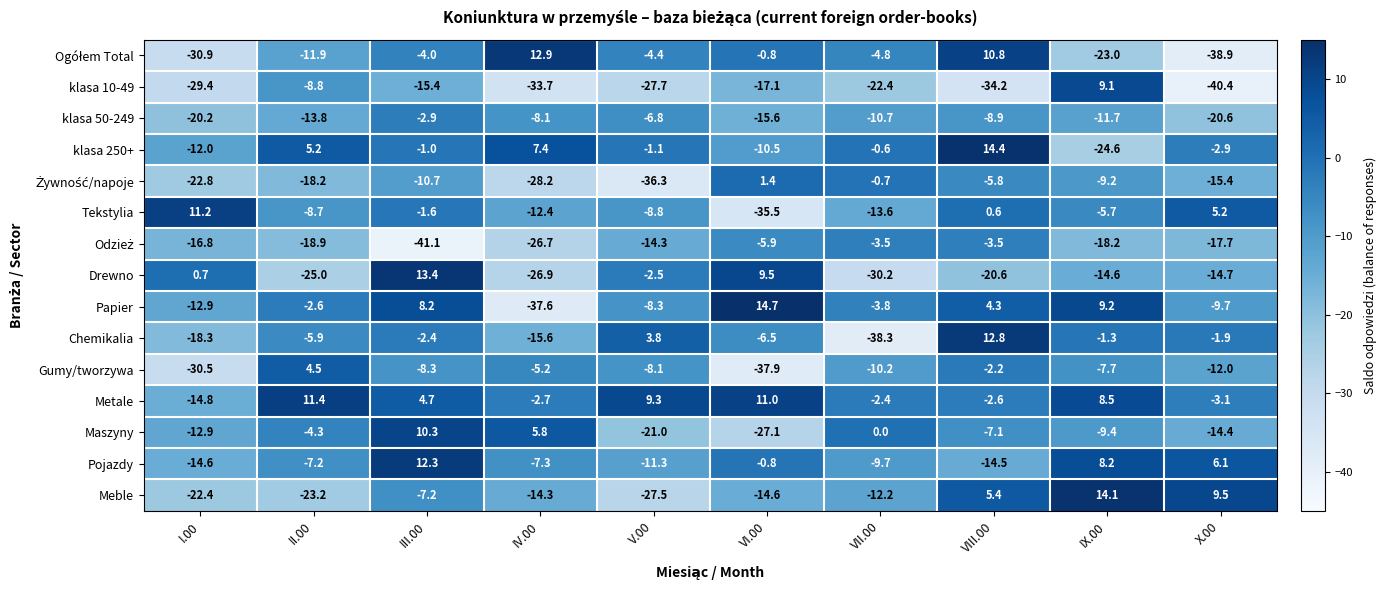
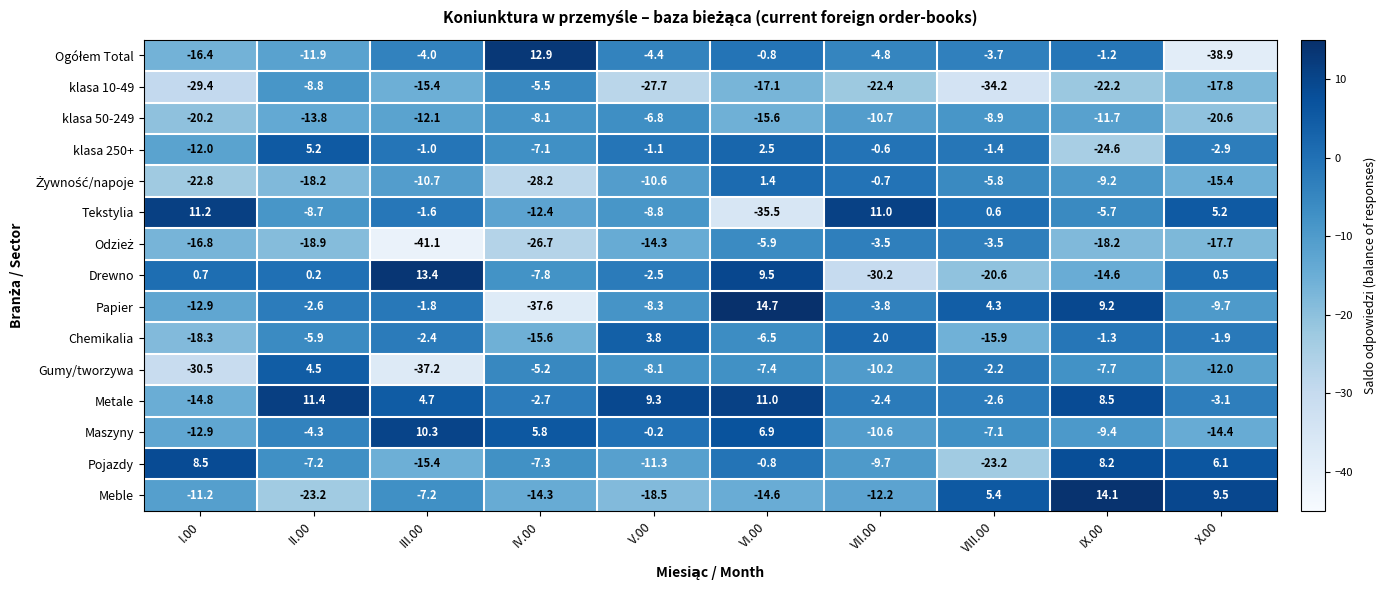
Ogółem Total, I.00: -30.9 -> -16.4
Ogółem Total, VIII.00: 10.8 -> -3.7
Ogółem Total, IX.00: -23.0 -> -1.2
klasa 10-49, IV.00: -33.7 -> -5.5
klasa 10-49, IX.00: 9.1 -> -22.2
klasa 10-49, X.00: -40.4 -> -17.8
klasa 50-249, III.00: -2.9 -> -12.1
klasa 250+, IV.00: 7.4 -> -7.1
klasa 250+, VI.00: -10.5 -> 2.5
klasa 250+, VIII.00: 14.4 -> -1.4
Żywność/napoje, V.00: -36.3 -> -10.6
Tekstylia, VII.00: -13.6 -> 11.0
Drewno, II.00: -25.0 -> 0.2
Drewno, IV.00: -26.9 -> -7.8
Drewno, X.00: -14.7 -> 0.5
Papier, III.00: 8.2 -> -1.8
Chemikalia, VII.00: -38.3 -> 2.0
Chemikalia, VIII.00: 12.8 -> -15.9
Gumy/tworzywa, III.00: -8.3 -> -37.2
Gumy/tworzywa, VI.00: -37.9 -> -7.4
Maszyny, V.00: -21.0 -> -0.2
Maszyny, VI.00: -27.1 -> 6.9
Maszyny, VII.00: 0.0 -> -10.6
Pojazdy, I.00: -14.6 -> 8.5
Pojazdy, III.00: 12.3 -> -15.4
Pojazdy, VIII.00: -14.5 -> -23.2
Meble, I.00: -22.4 -> -11.2
Meble, V.00: -27.5 -> -18.5
